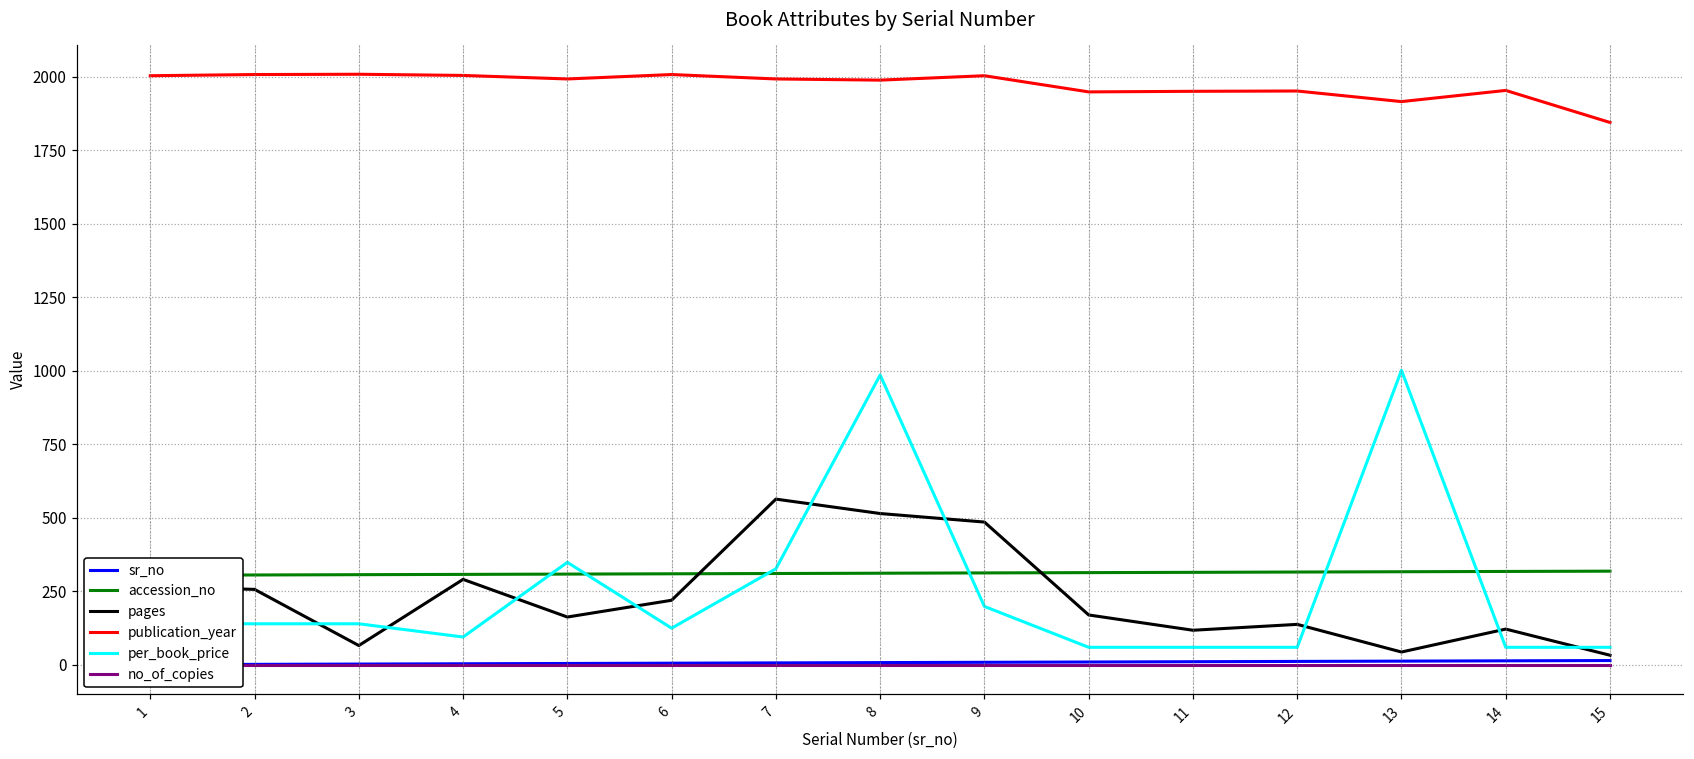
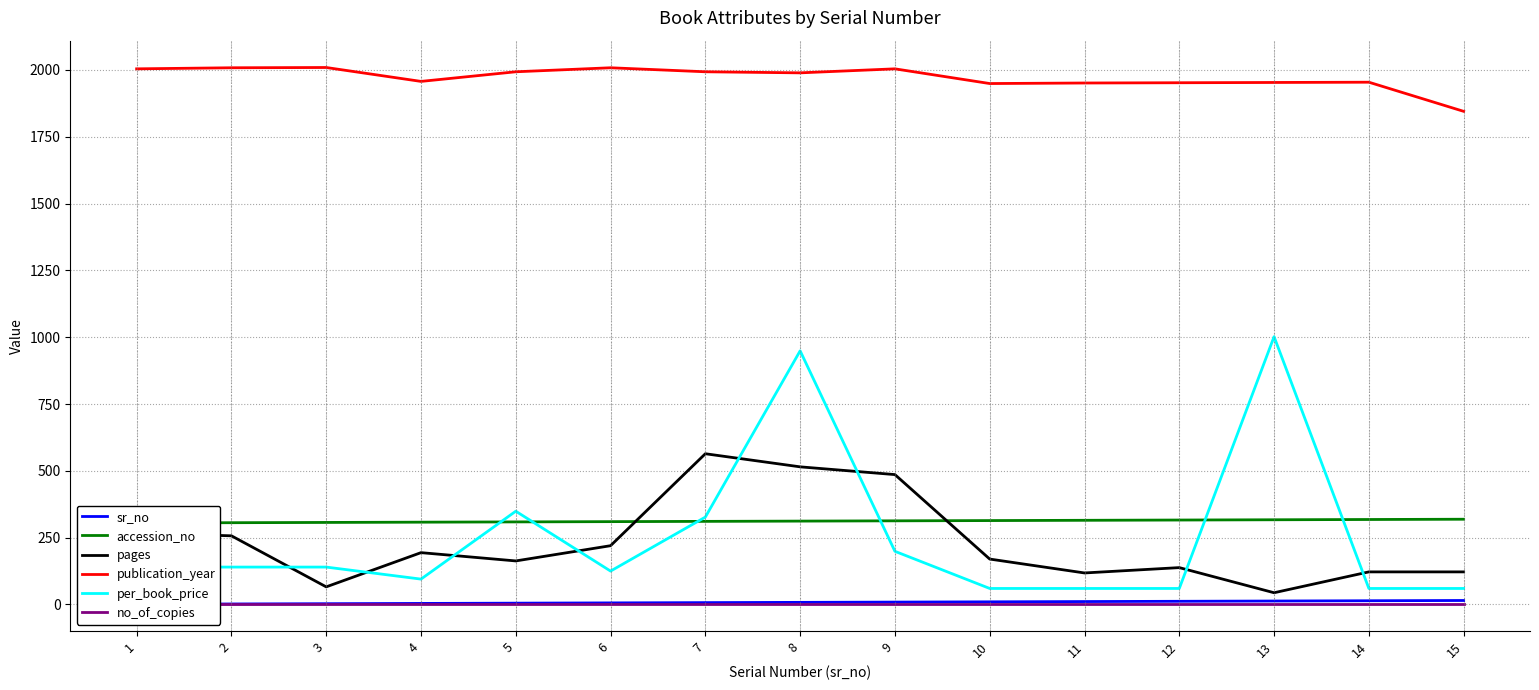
pages, 4: 290 -> 190
publication_year, 4: 2010 -> 1960
per_book_price, 8: 990 -> 950
publication_year, 13: 1920 -> 1950
pages, 15: 30 -> 120
